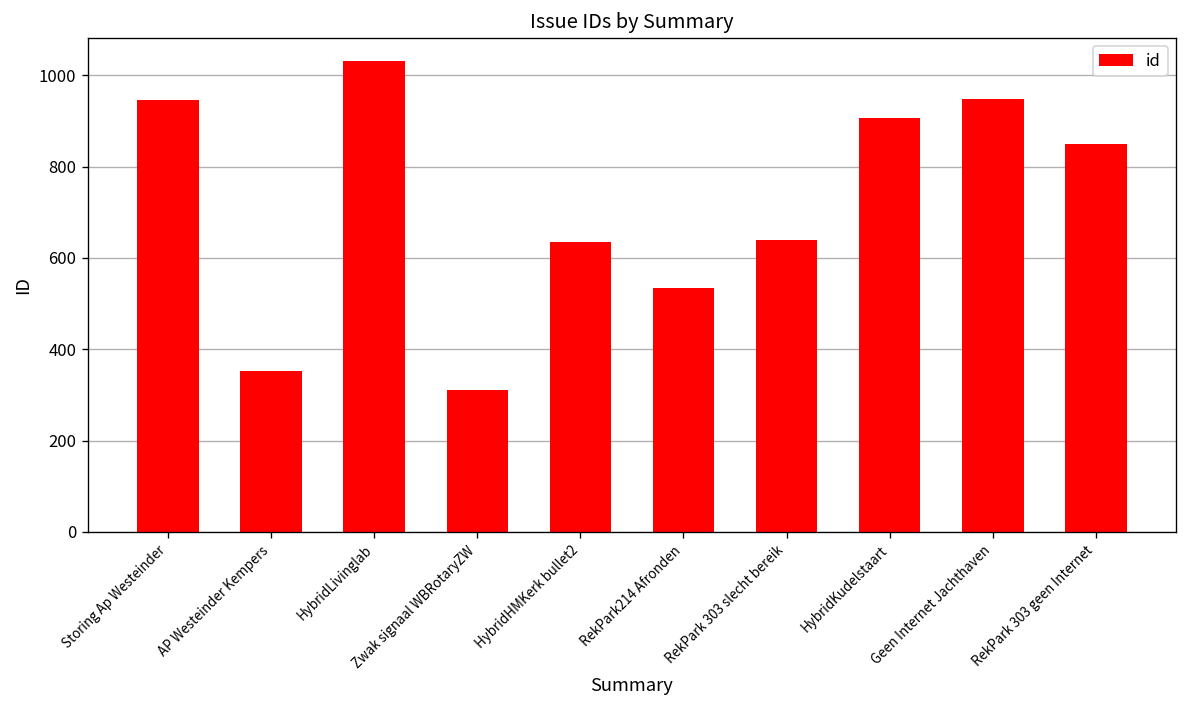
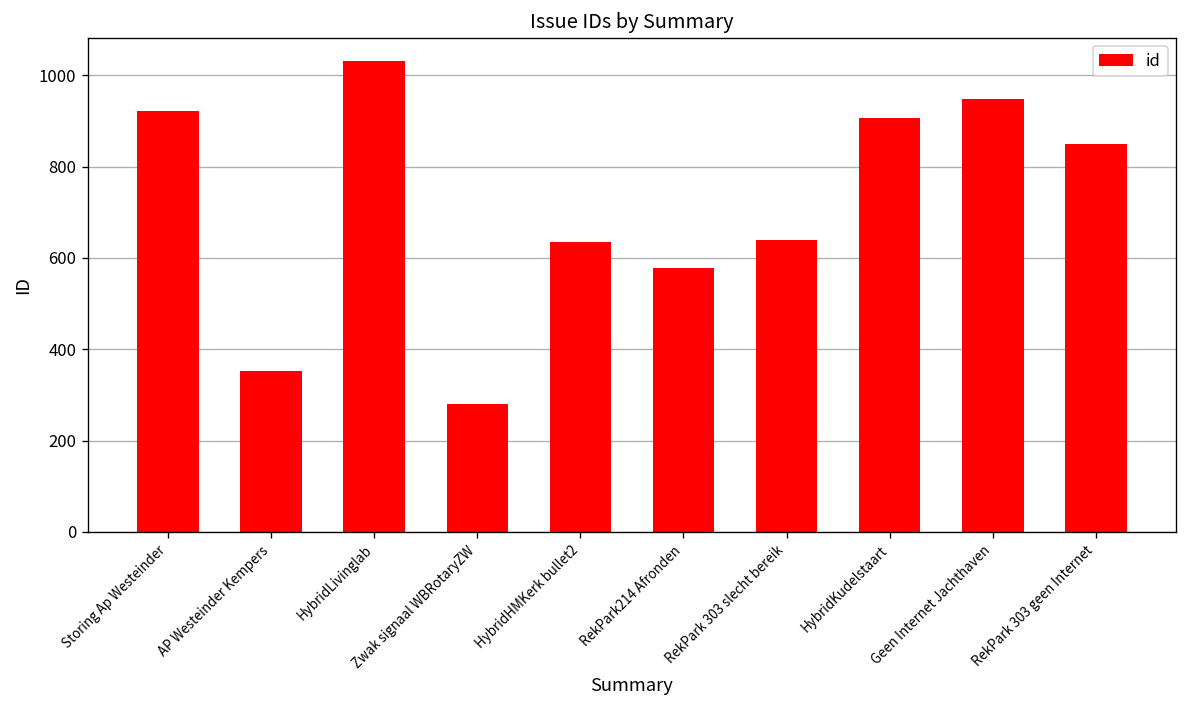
Storing Ap Westeinder: 950 -> 920
Zwak signaal WBRotaryZW: 310 -> 280
RekPark214 Afronden: 540 -> 580
